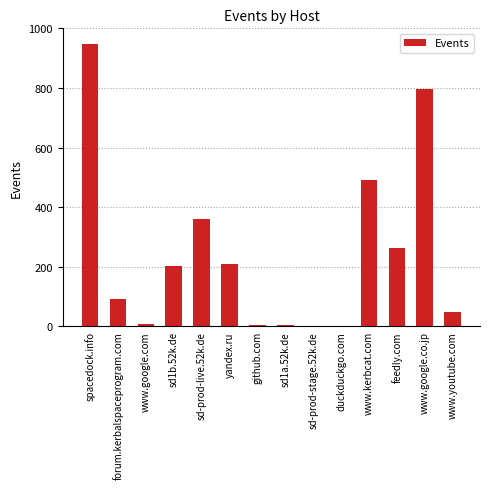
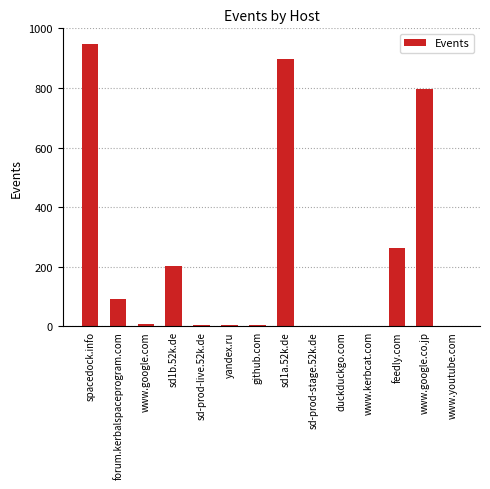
sd-prod-live.52k.de: 360 -> 10
yandex.ru: 210 -> 10
sd1a.52k.de: 0 -> 900
www.kerbcat.com: 490 -> 0
www.youtube.com: 50 -> 0
